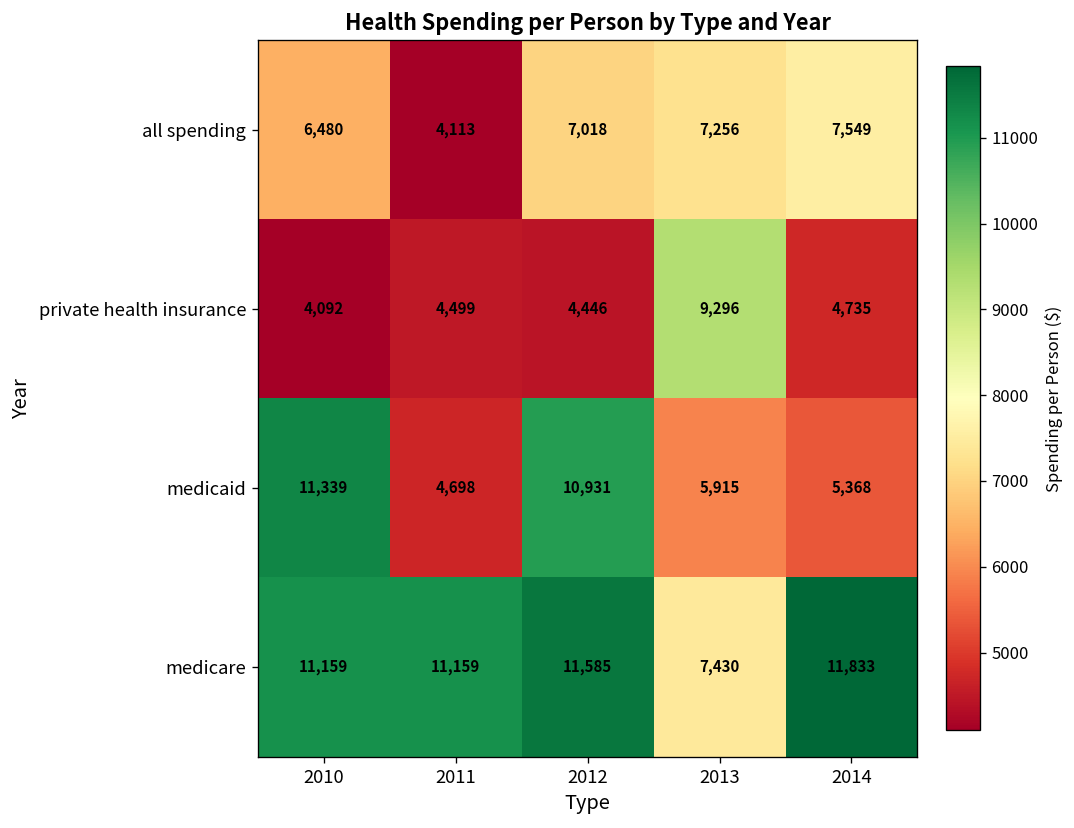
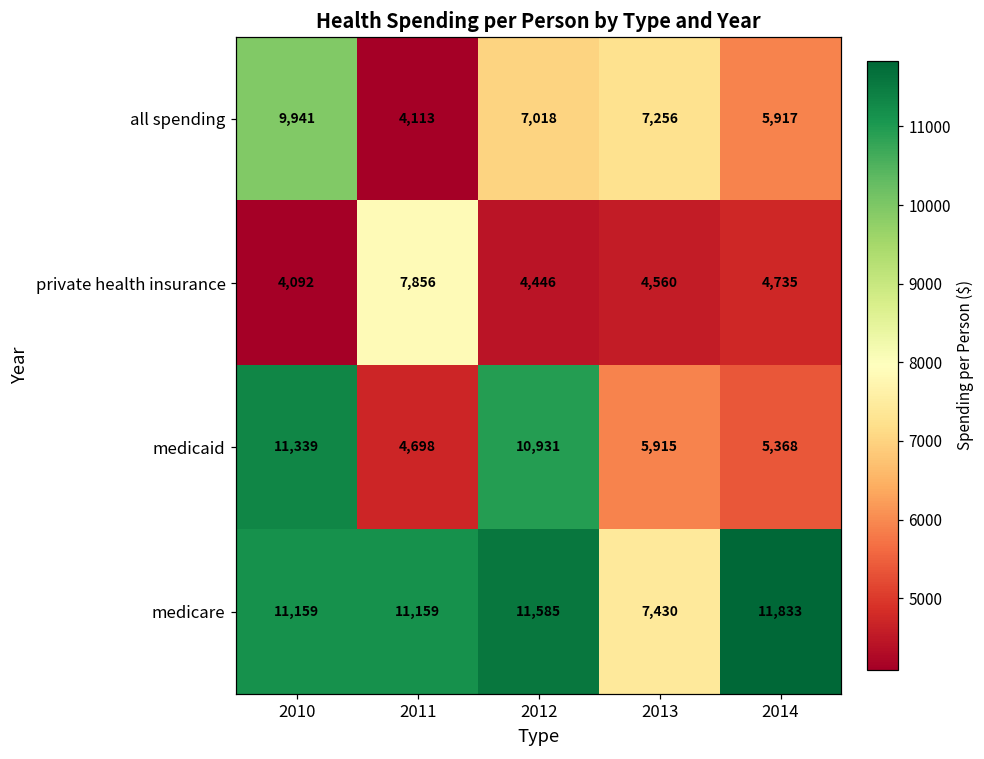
all spending, 2010: 6,480 -> 9,941
all spending, 2014: 7,549 -> 5,917
private health insurance, 2011: 4,499 -> 7,856
private health insurance, 2013: 9,296 -> 4,560
